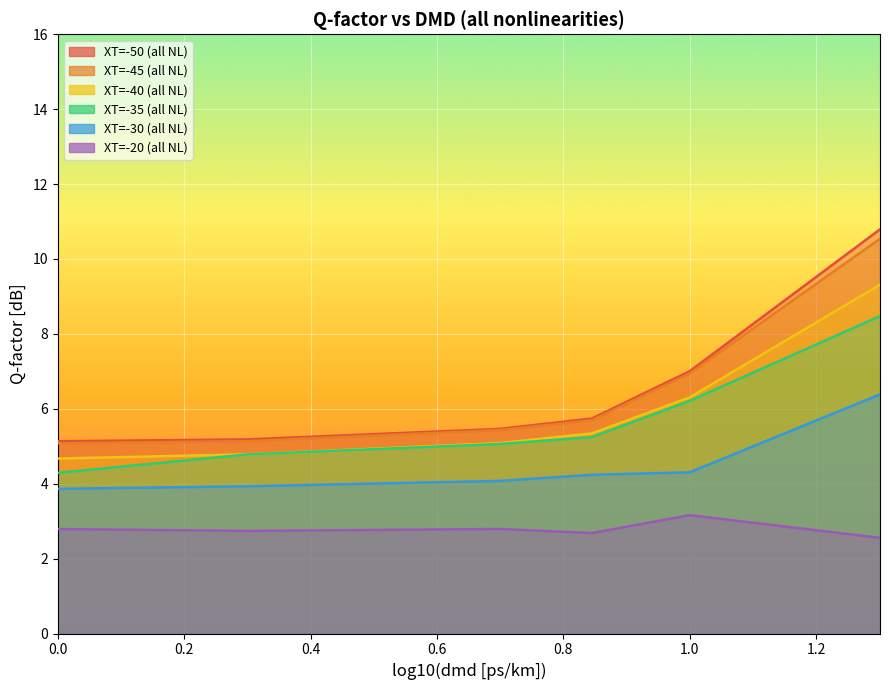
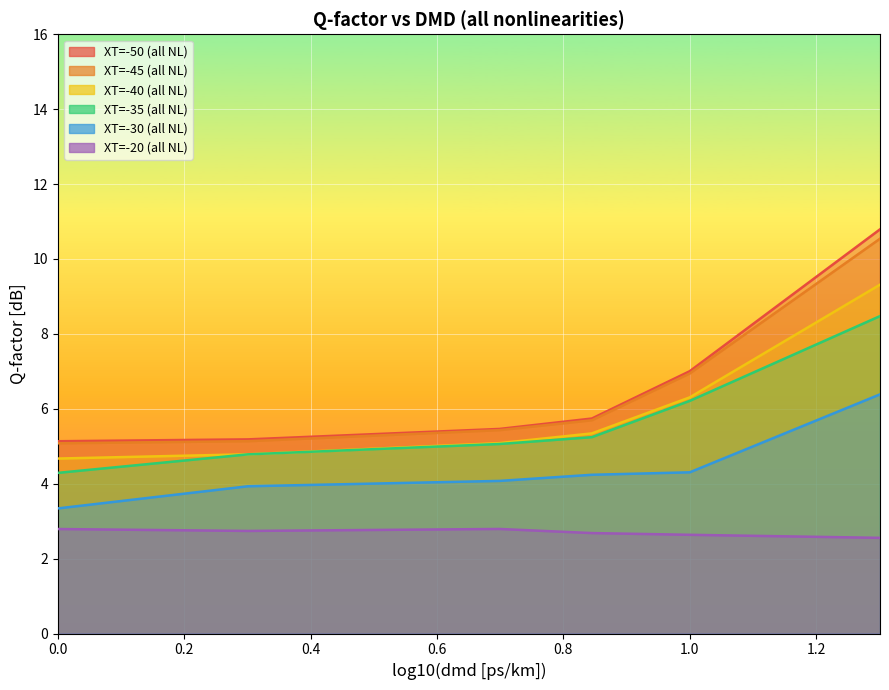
XT=-30 (all NL), 0.0: 3.9 -> 3.3
XT=-20 (all NL), 1.0: 3.2 -> 2.6
